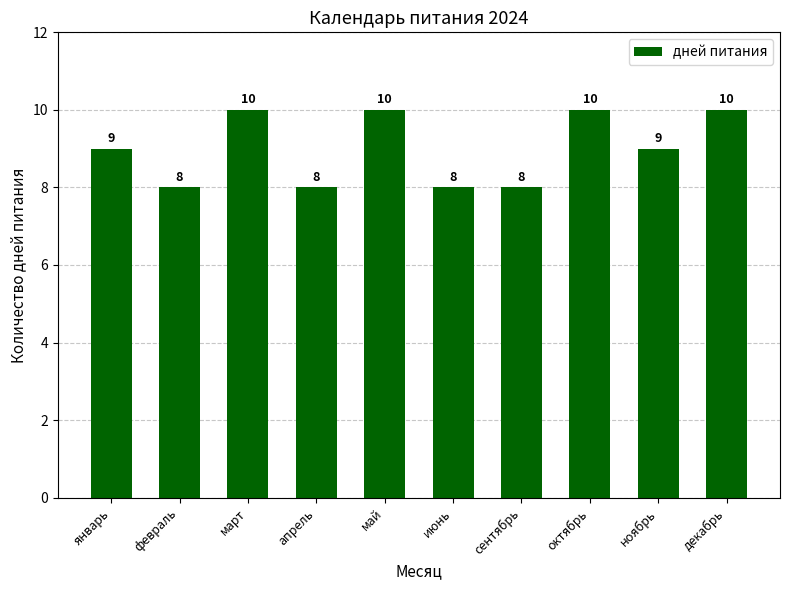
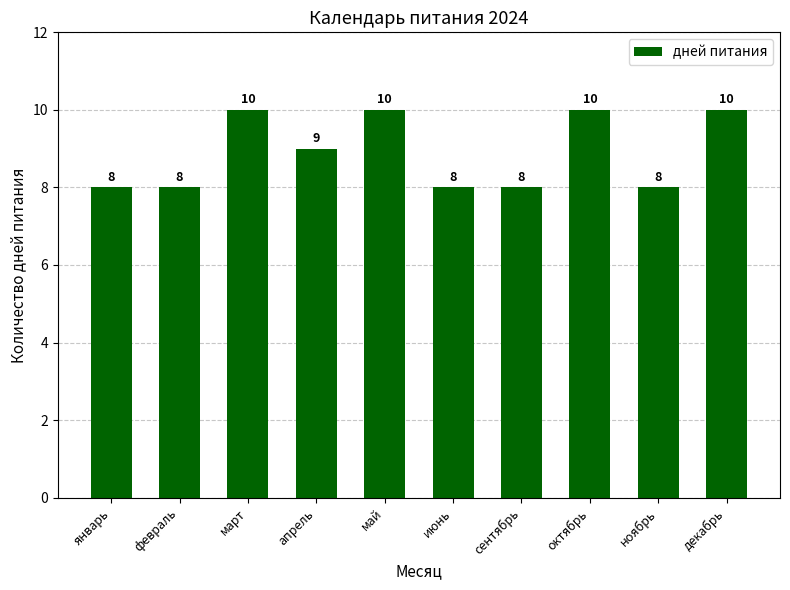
январь: 9 -> 8
апрель: 8 -> 9
ноябрь: 9 -> 8
